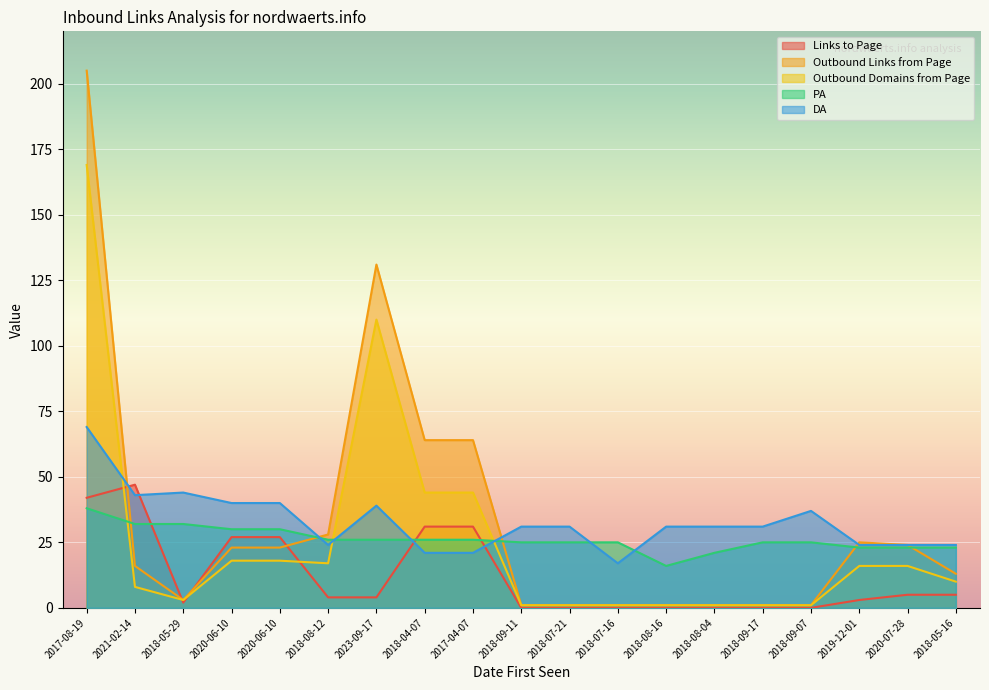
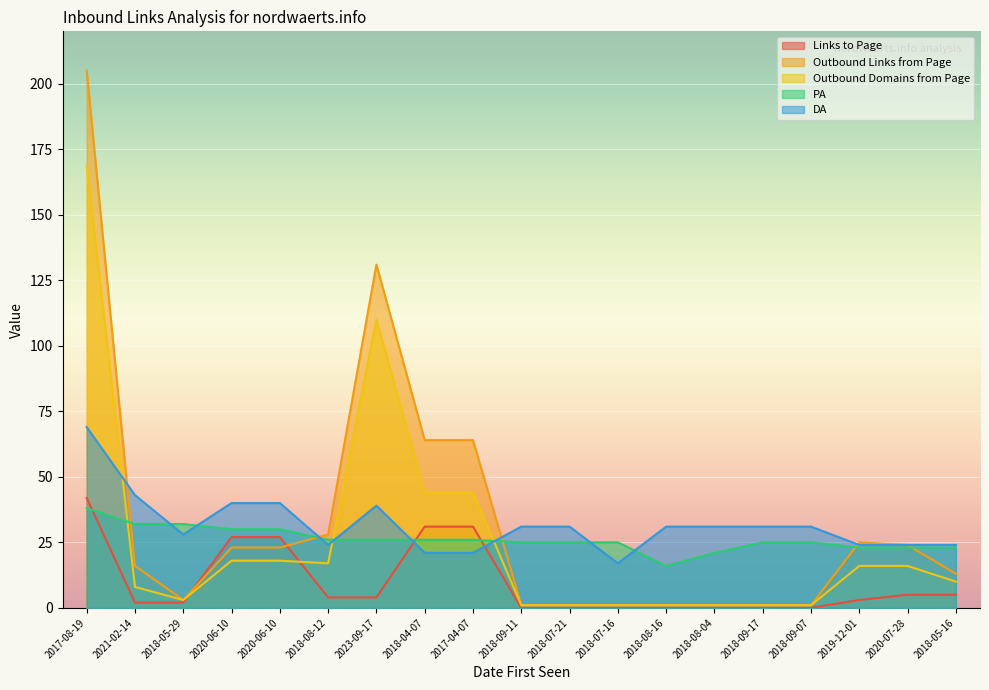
Links to Page, 2021-02-14: 47 -> 2
DA, 2018-05-29: 44 -> 28
DA, 2018-09-07: 37 -> 31
